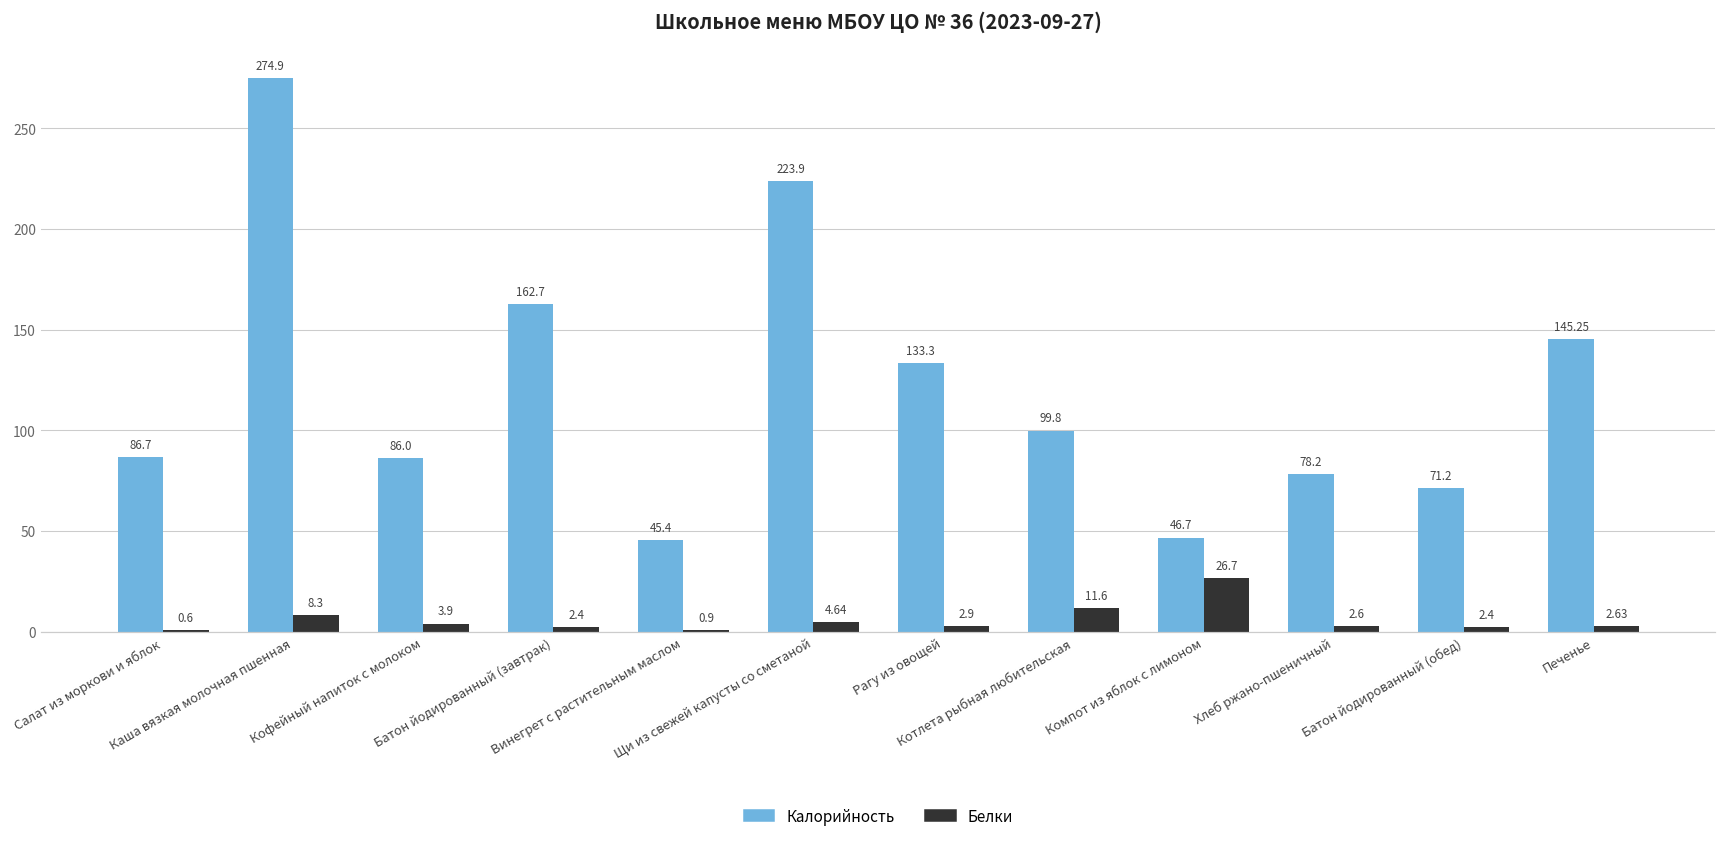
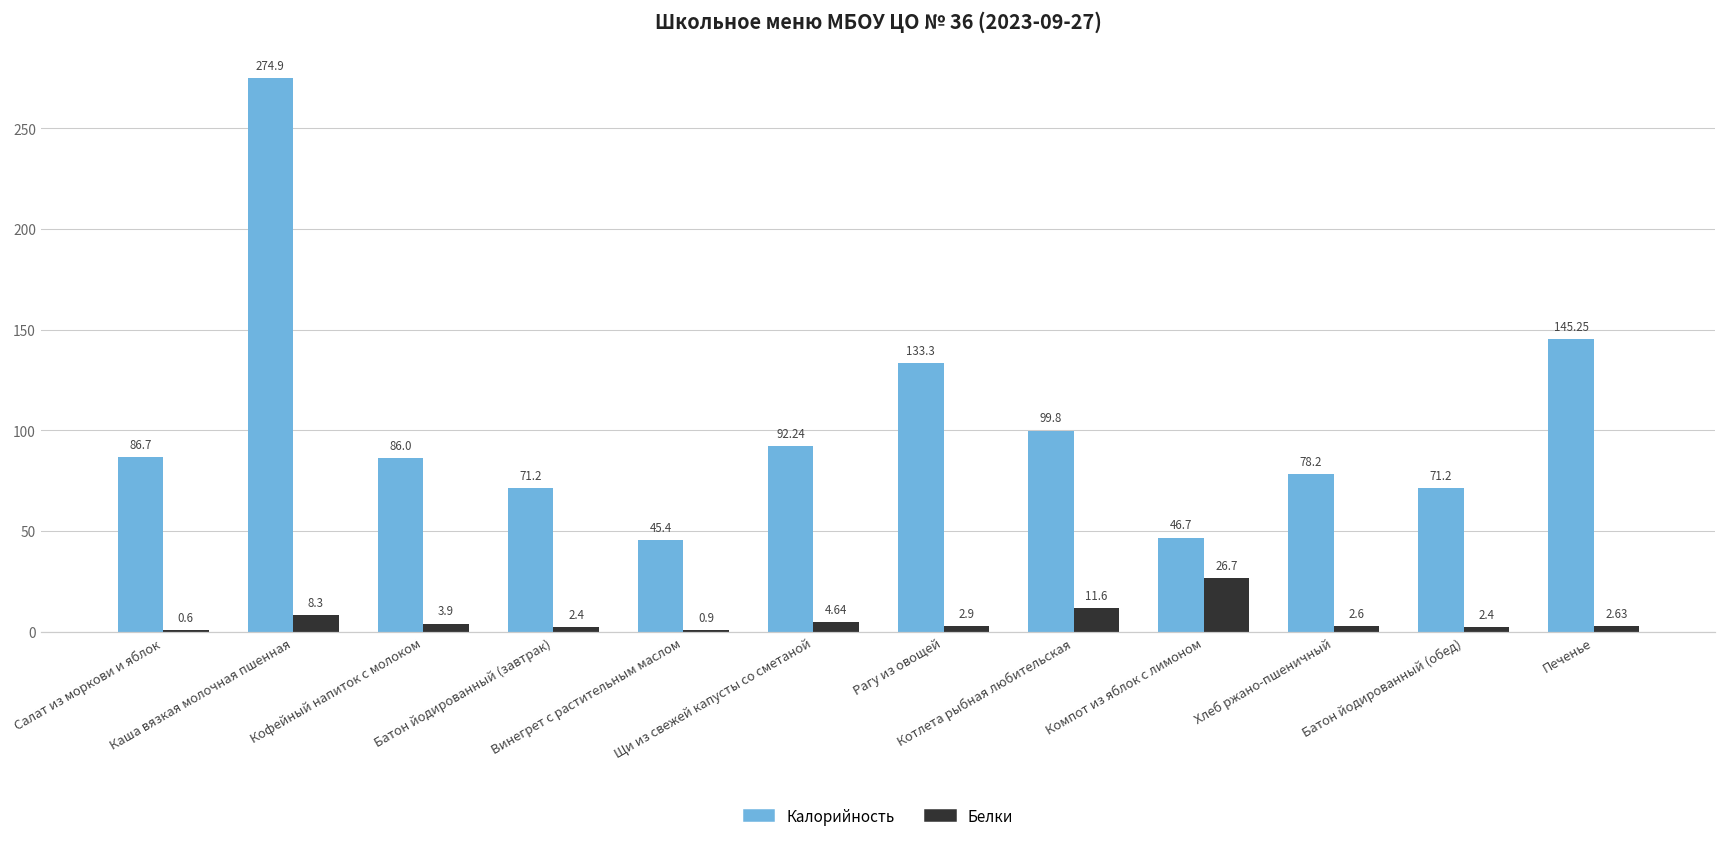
Калорийность, Батон йодированный (завтрак): 162.7 -> 71.2
Калорийность, Щи из свежей капусты со сметаной: 223.9 -> 92.24
